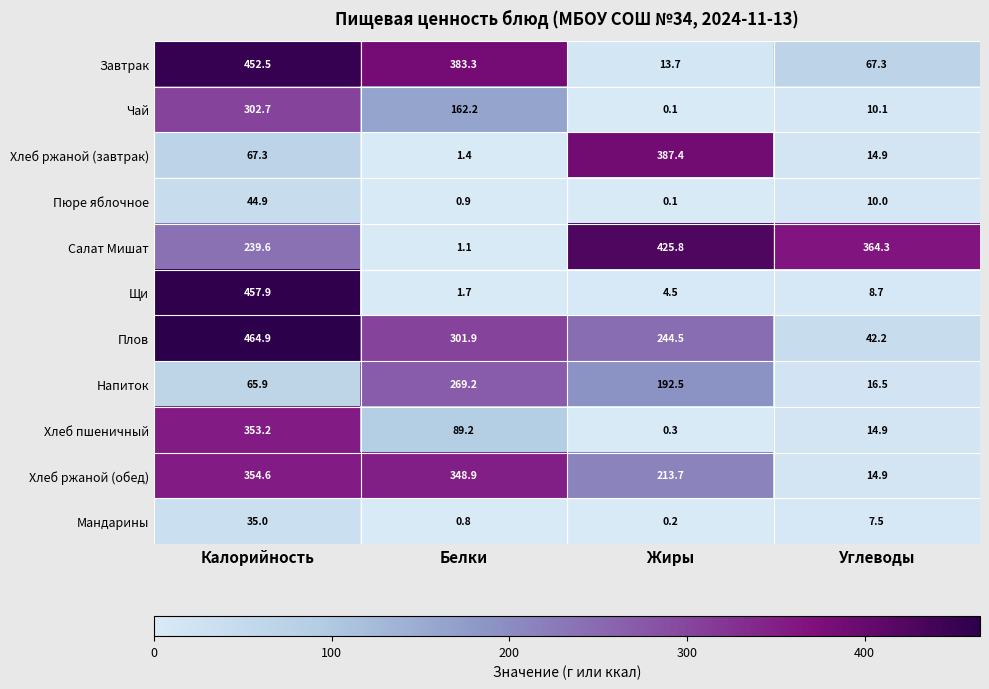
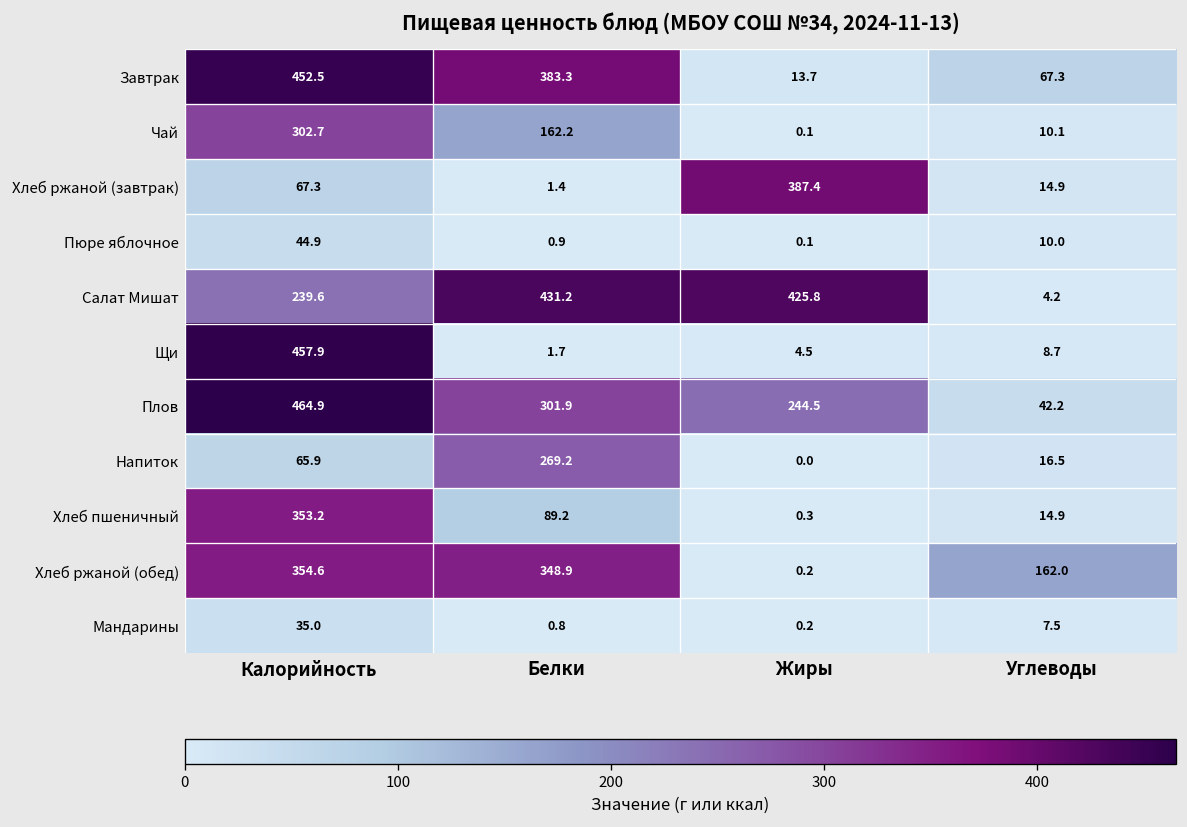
Салат Мишат, Белки: 1.1 -> 431.2
Салат Мишат, Углеводы: 364.3 -> 4.2
Напиток, Жиры: 192.5 -> 0.0
Хлеб ржаной (обед), Жиры: 213.7 -> 0.2
Хлеб ржаной (обед), Углеводы: 14.9 -> 162.0
